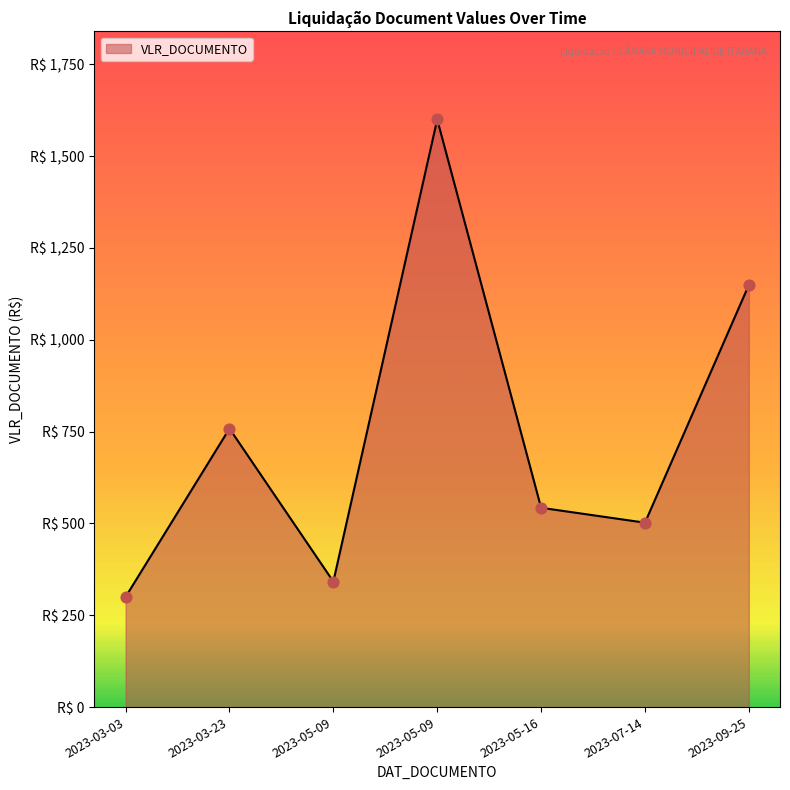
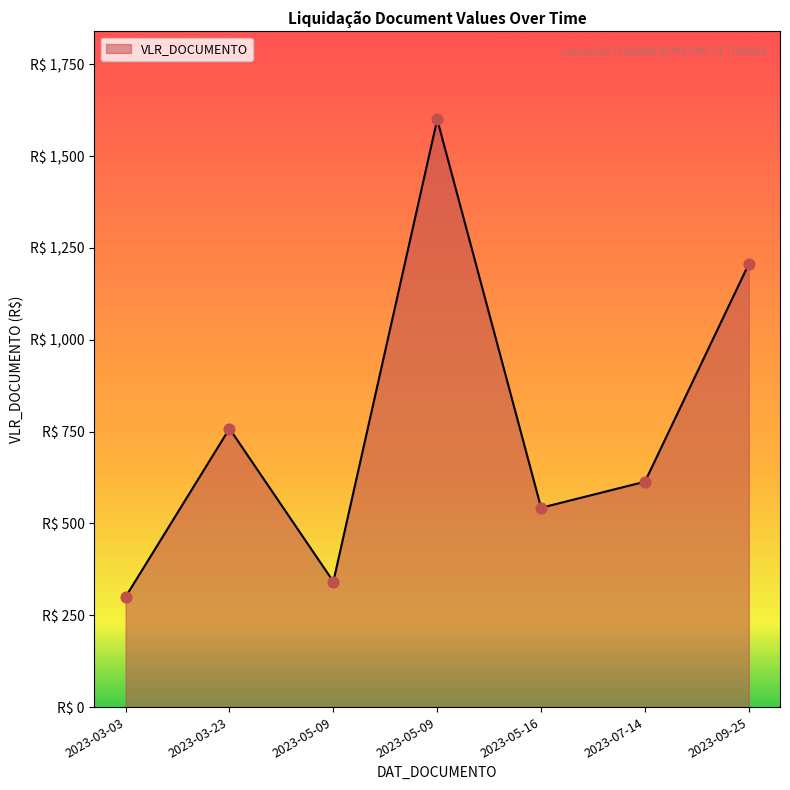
2023-07-14: R$ 500 -> R$ 610
2023-09-25: R$ 1,150 -> R$ 1,210
